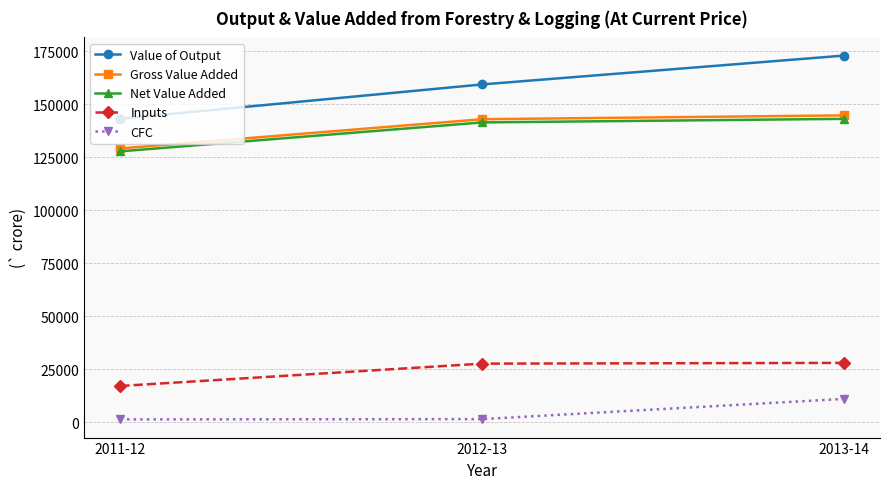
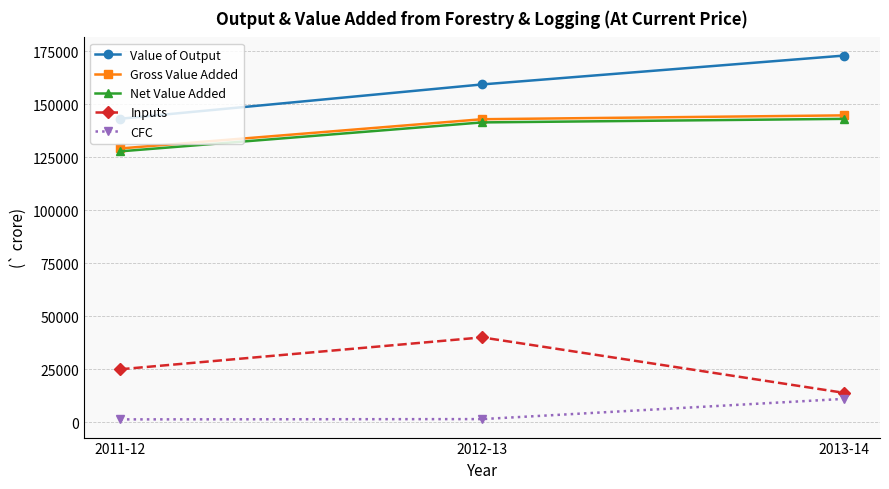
Inputs, 2011-12: 17000 -> 25000
Inputs, 2012-13: 28000 -> 40000
Inputs, 2013-14: 28000 -> 14000
